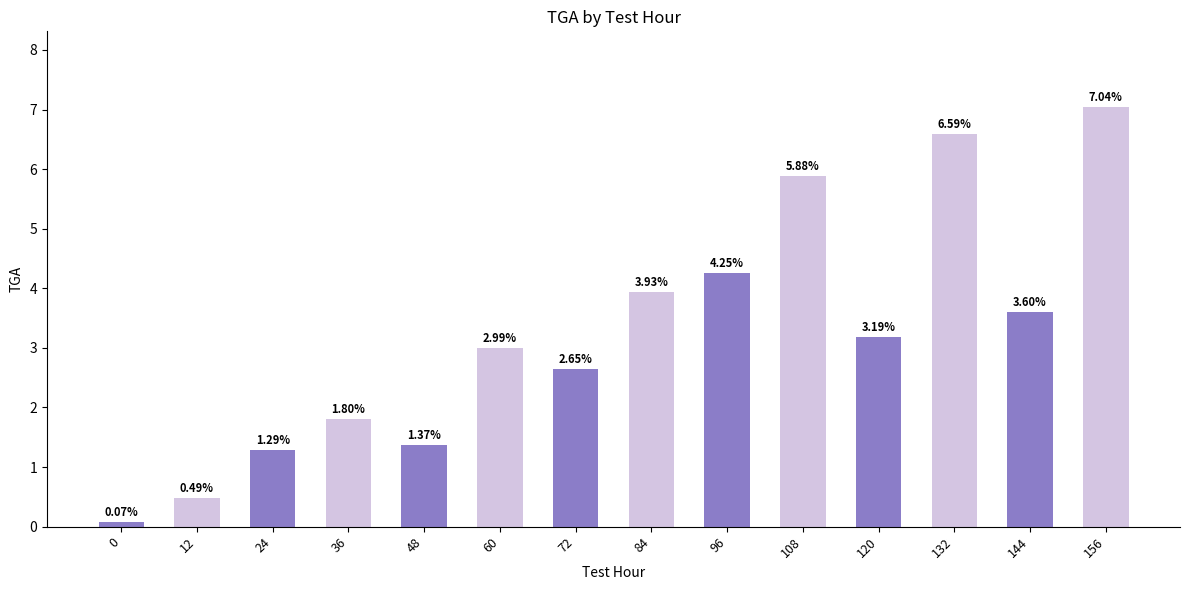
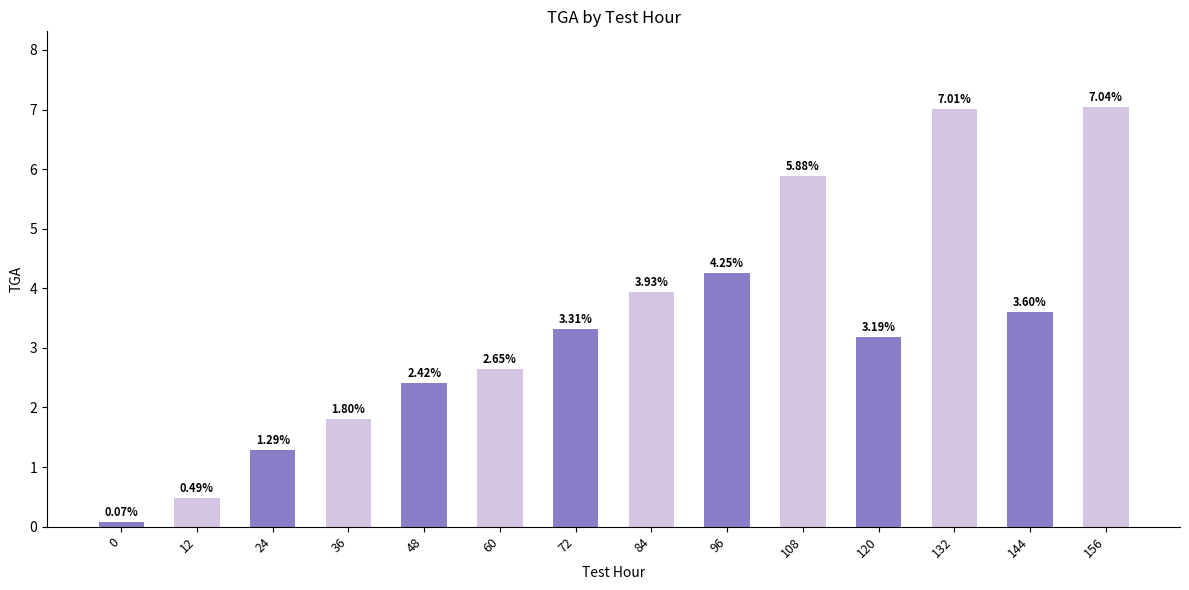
48: 1.37% -> 2.42%
60: 2.99% -> 2.65%
72: 2.65% -> 3.31%
132: 6.59% -> 7.01%
